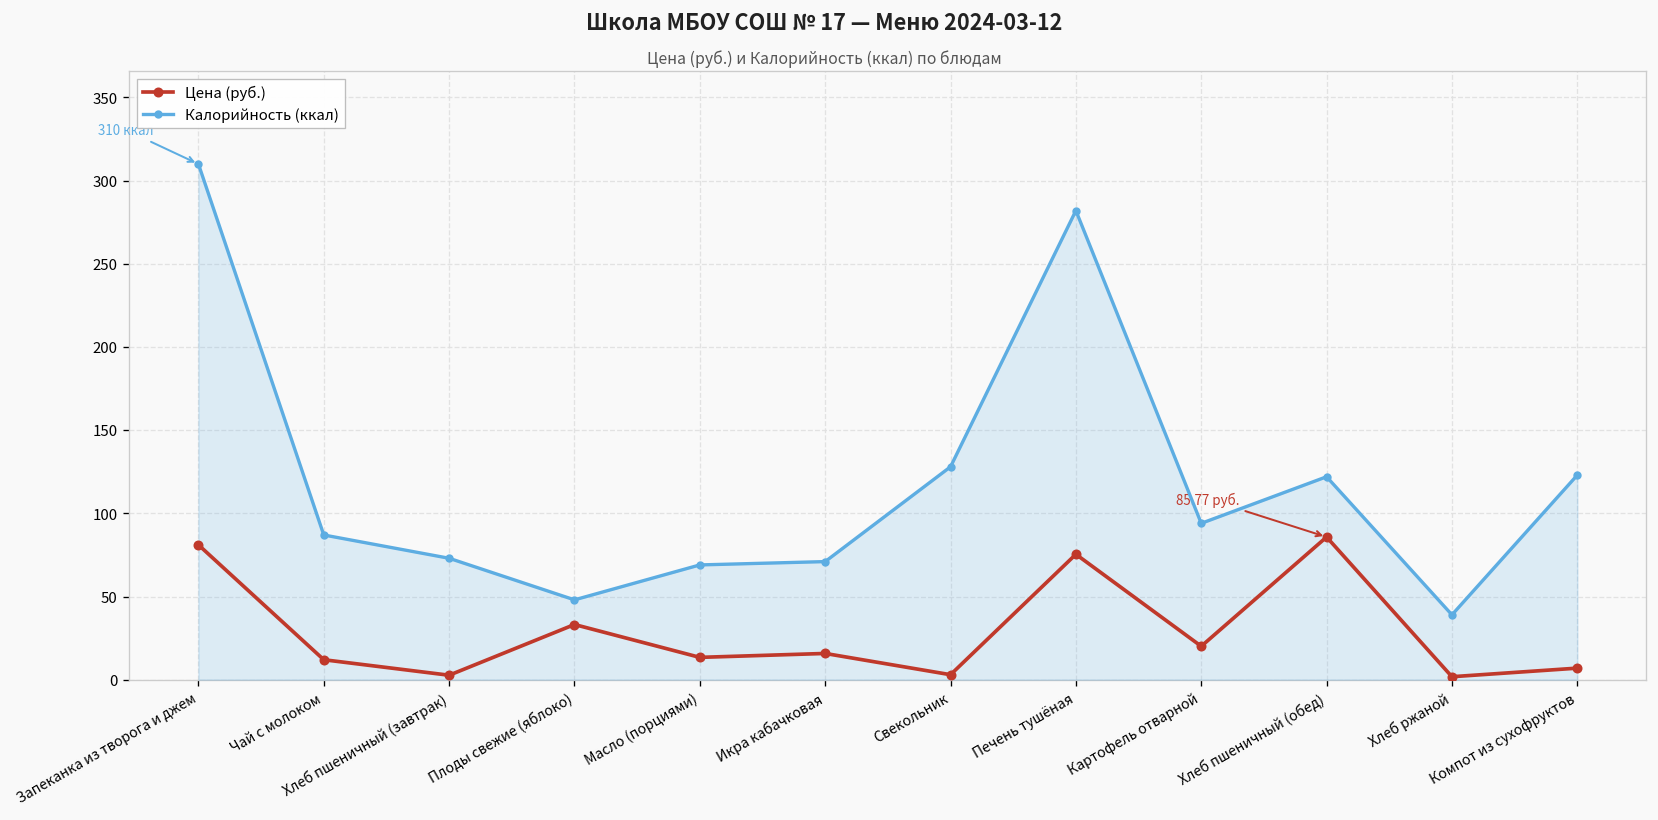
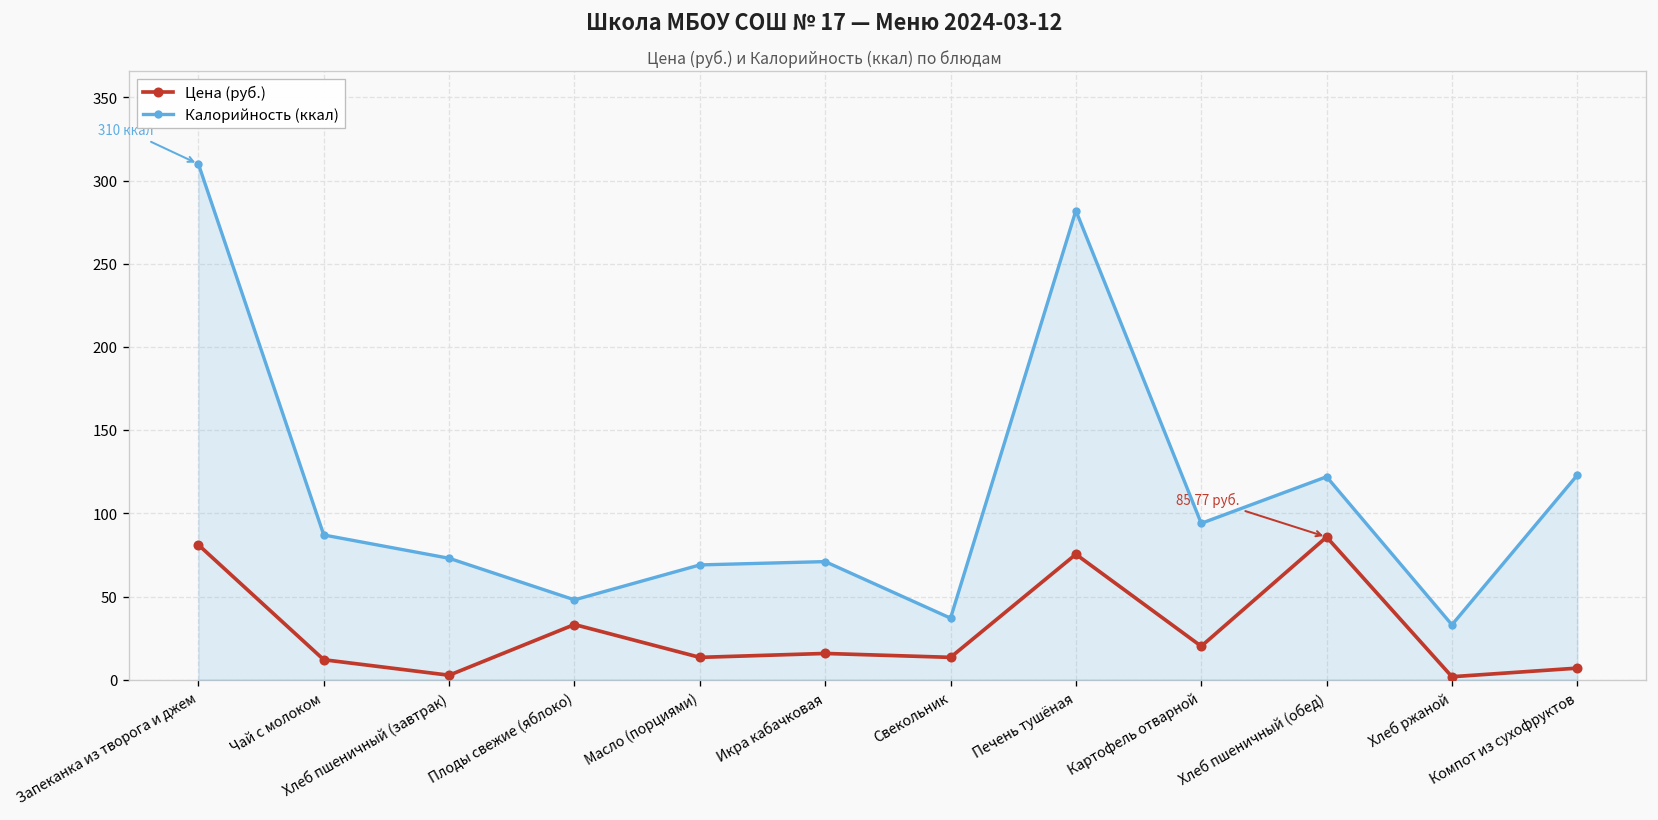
Цена (руб.), Свекольник: 3 -> 13
Калорийность (ккал), Свекольник: 128 -> 37
Калорийность (ккал), Хлеб ржаной: 39 -> 33
